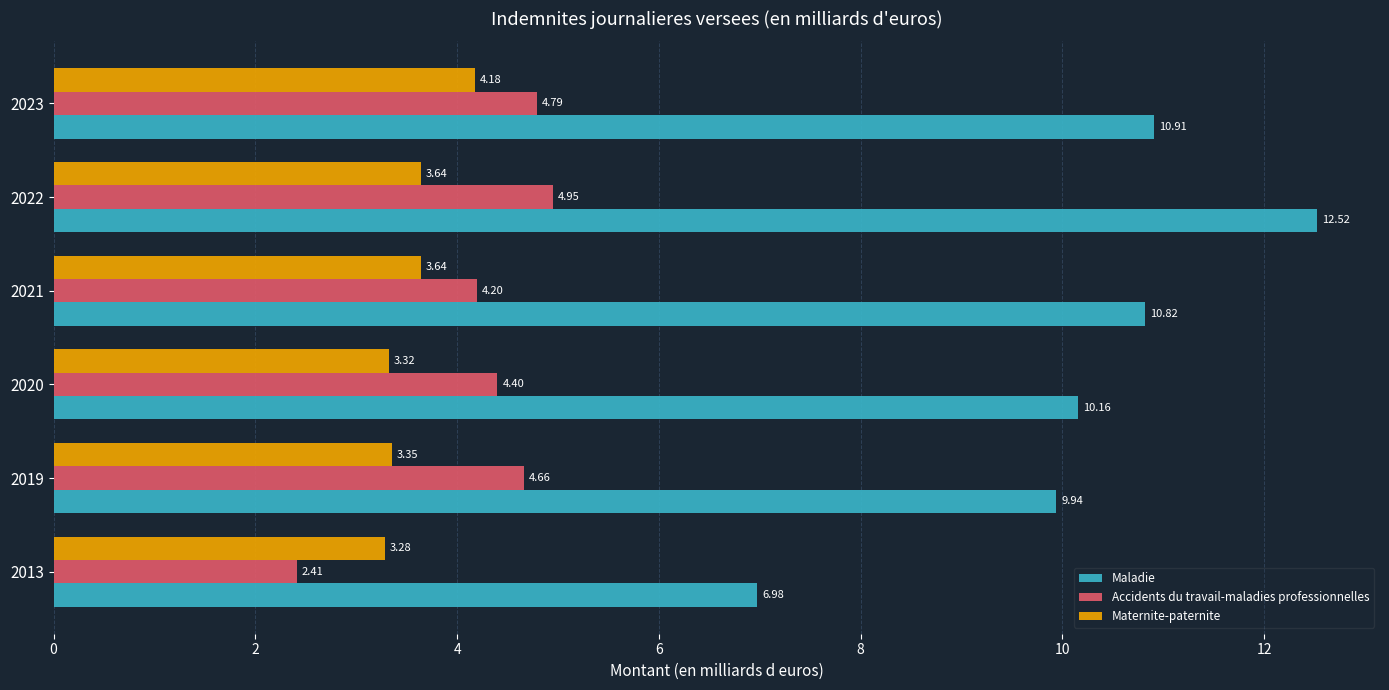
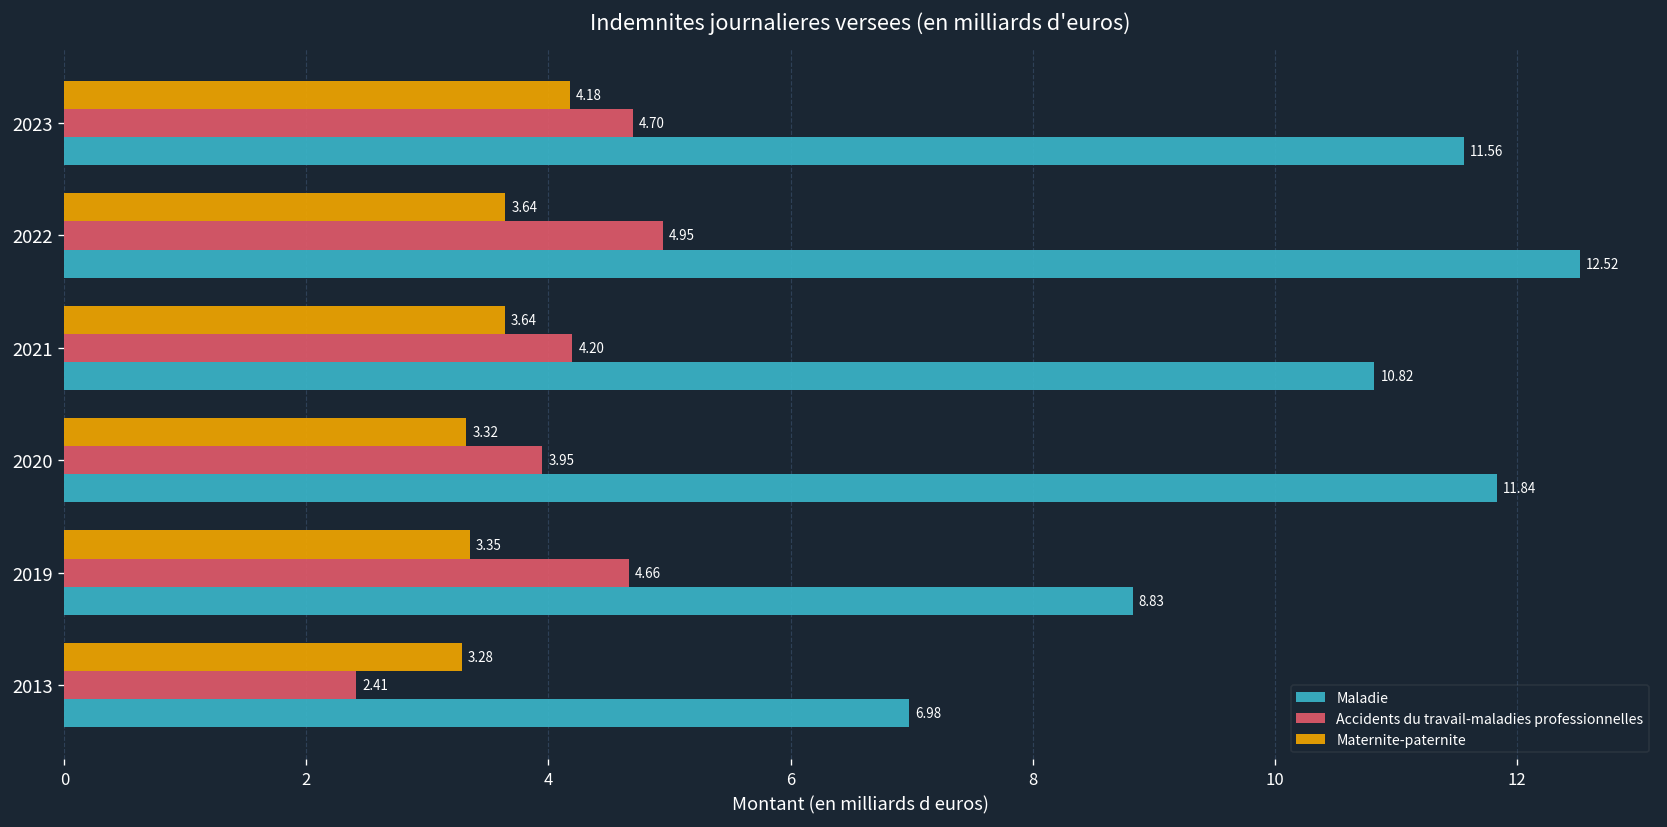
Accidents du travail-maladies professionnelles, 2023: 4.79 -> 4.70
Maladie, 2023: 10.91 -> 11.56
Accidents du travail-maladies professionnelles, 2020: 4.40 -> 3.95
Maladie, 2020: 10.16 -> 11.84
Maladie, 2019: 9.94 -> 8.83
